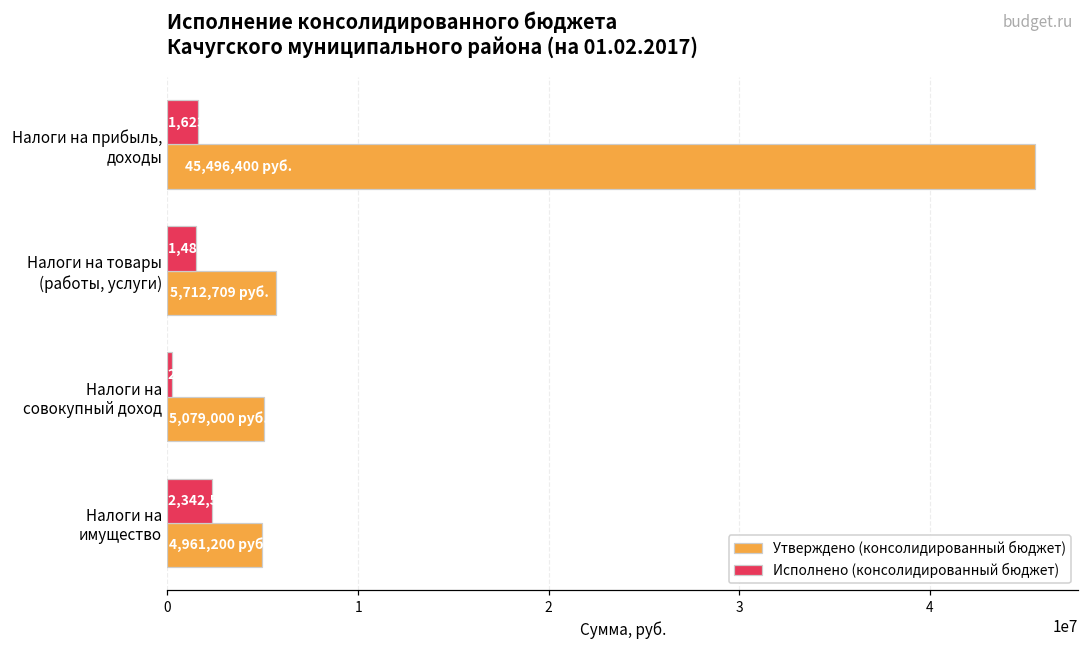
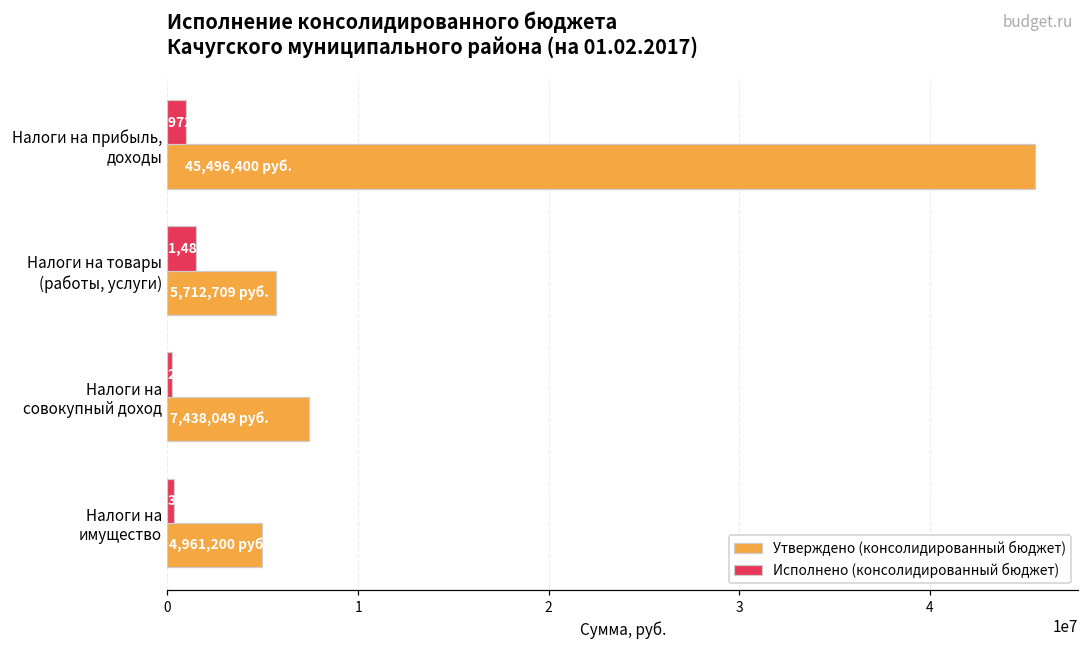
Исполнено (консолидированный бюджет), Налоги на прибыль, доходы: 1600000 -> 1000000
Утверждено (консолидированный бюджет), Налоги на совокупный доход: 5,079,000 -> 7,438,049
Исполнено (консолидированный бюджет), Налоги на имущество: 2300000 -> 400000
